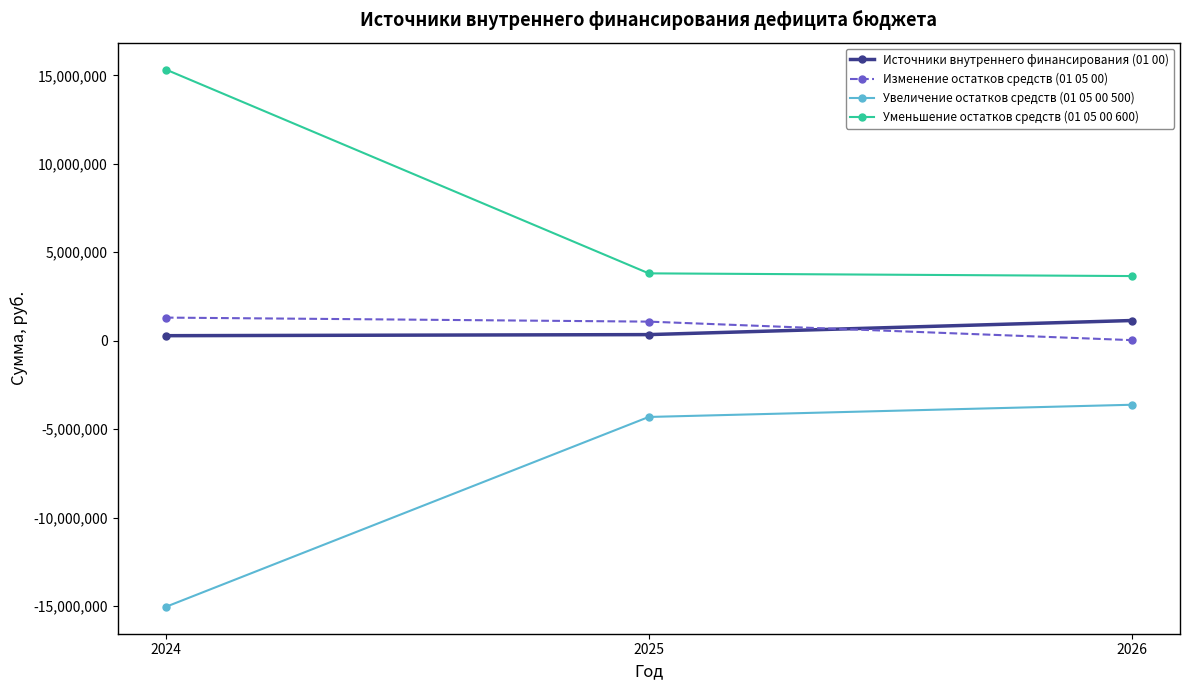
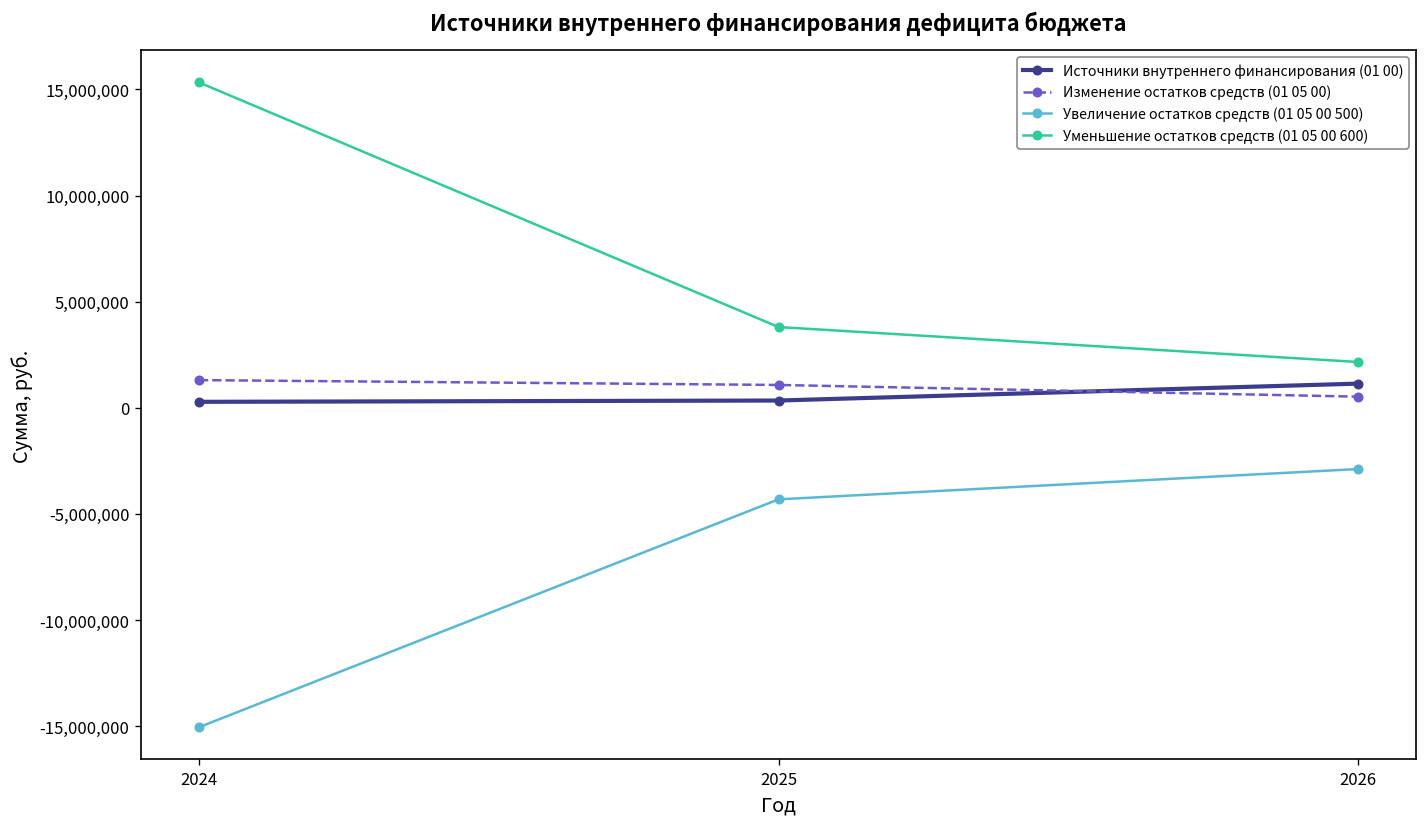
Изменение остатков средств (01 05 00), 2026: 0 -> 500,000
Увеличение остатков средств (01 05 00 500), 2026: -3,600,000 -> -2,900,000
Уменьшение остатков средств (01 05 00 600), 2026: 3,700,000 -> 2,200,000
